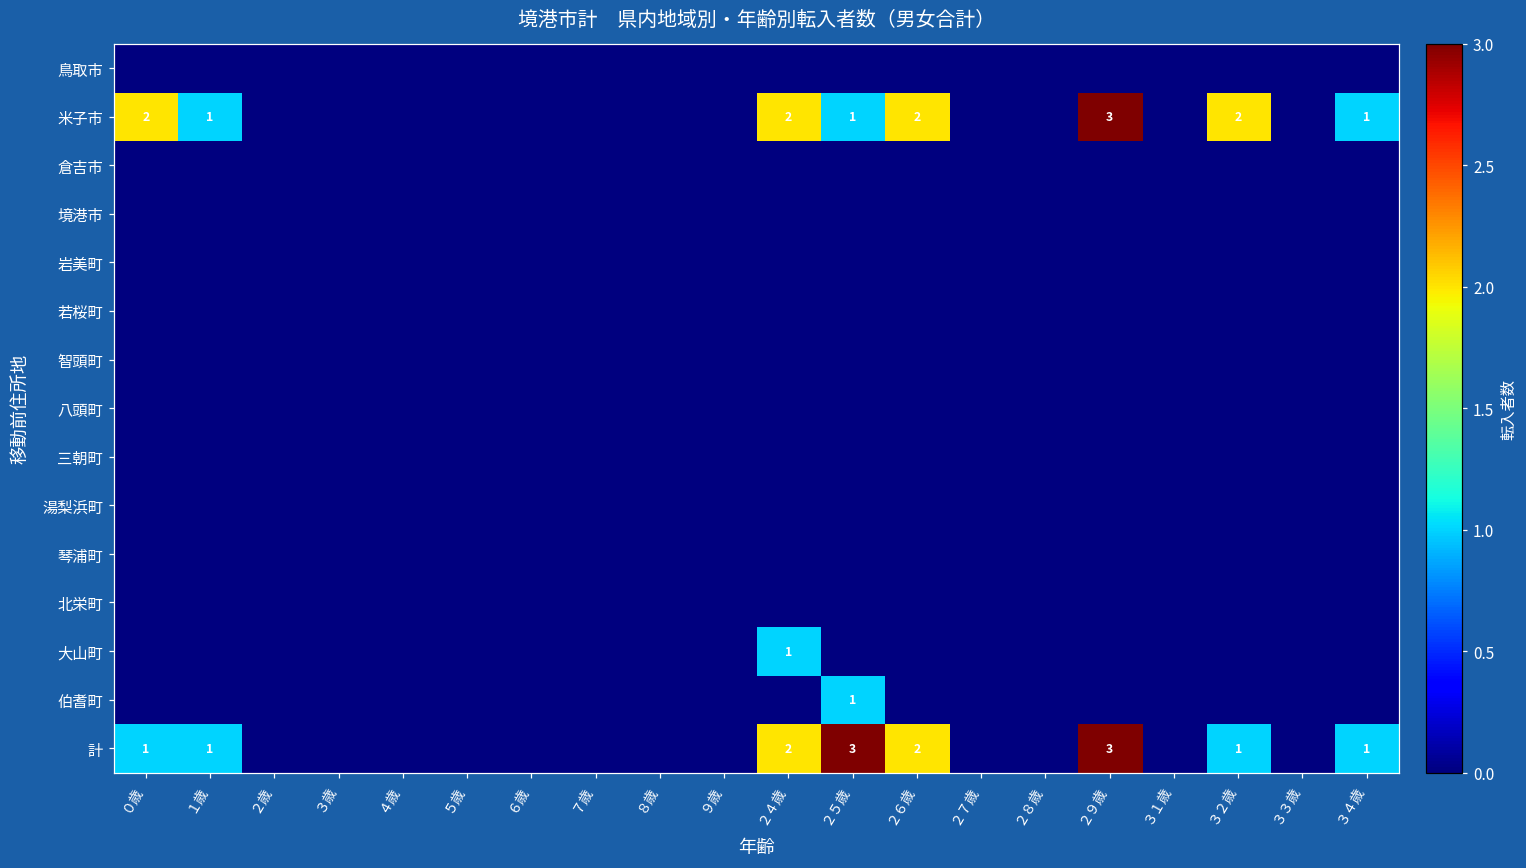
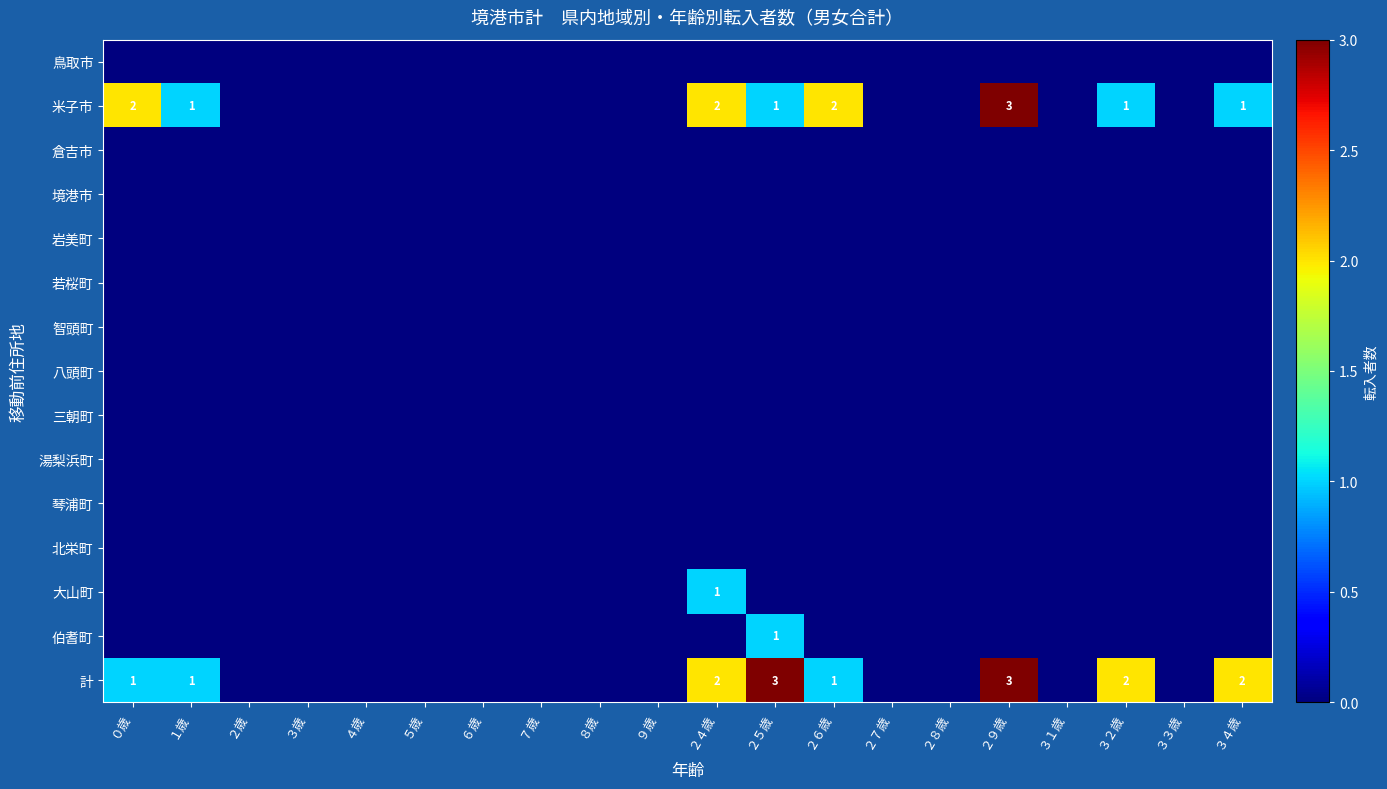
米子市, ３２歳: 2 -> 1
計, ２６歳: 2 -> 1
計, ３２歳: 1 -> 2
計, ３４歳: 1 -> 2
